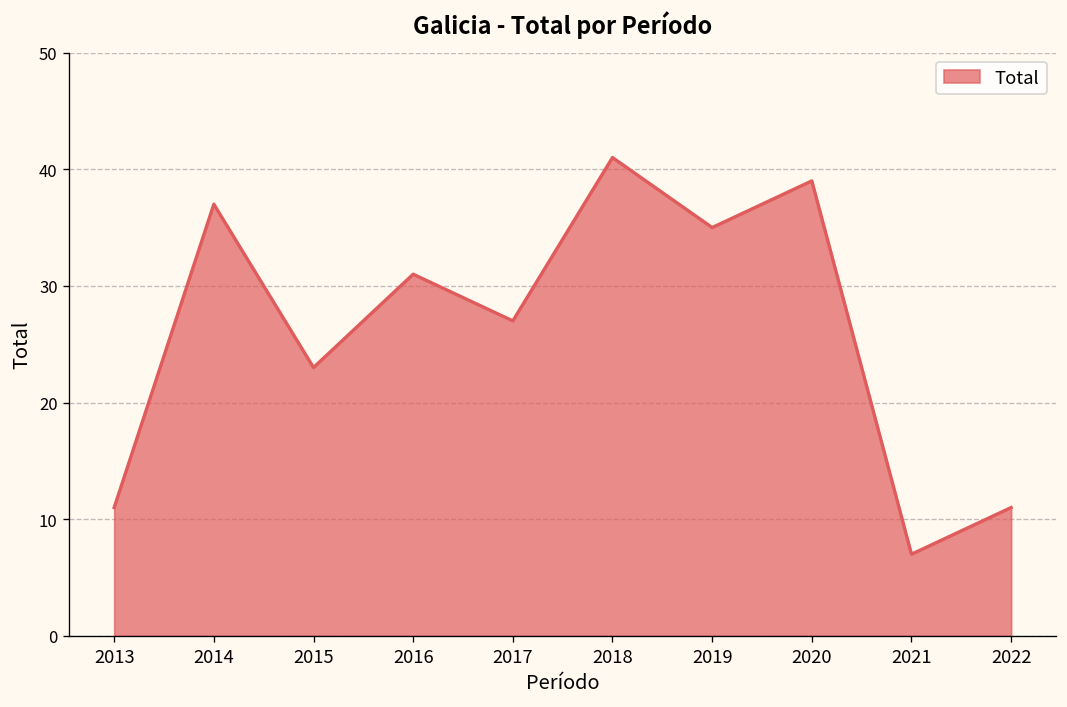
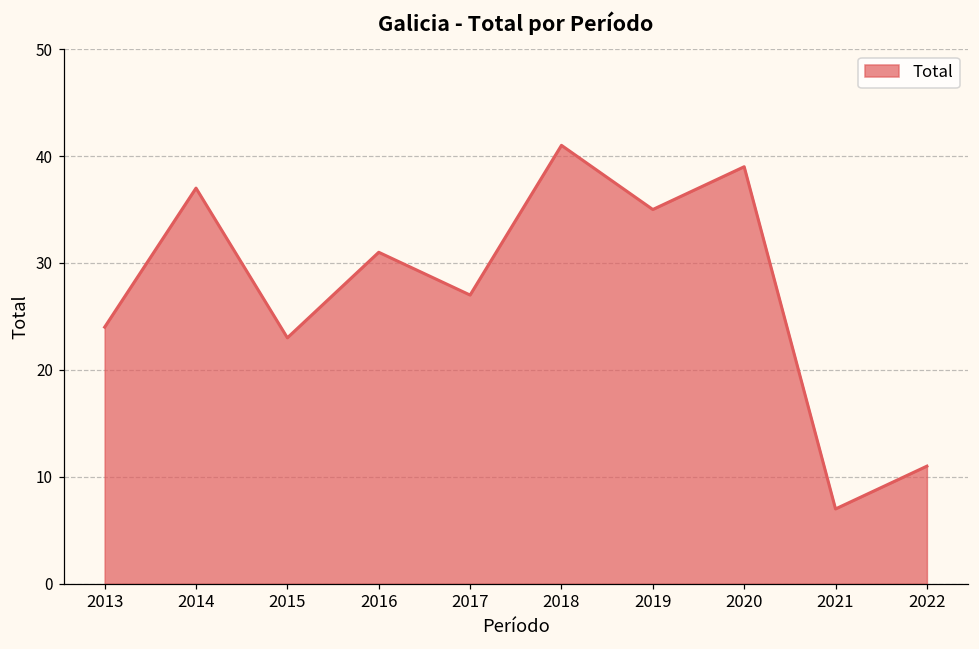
2013: 11 -> 24
